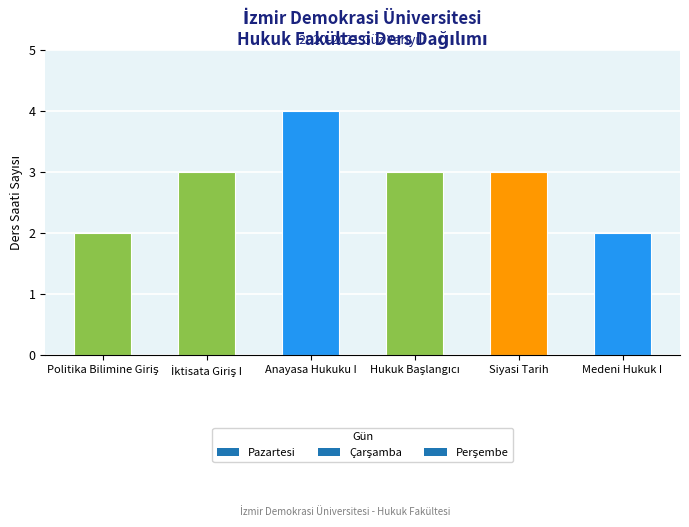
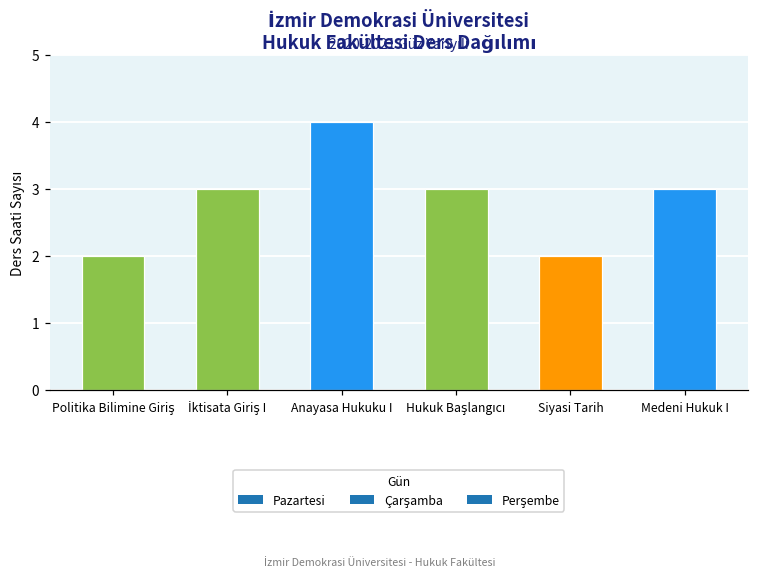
Siyasi Tarih: 3 -> 2
Medeni Hukuk I: 2 -> 3
